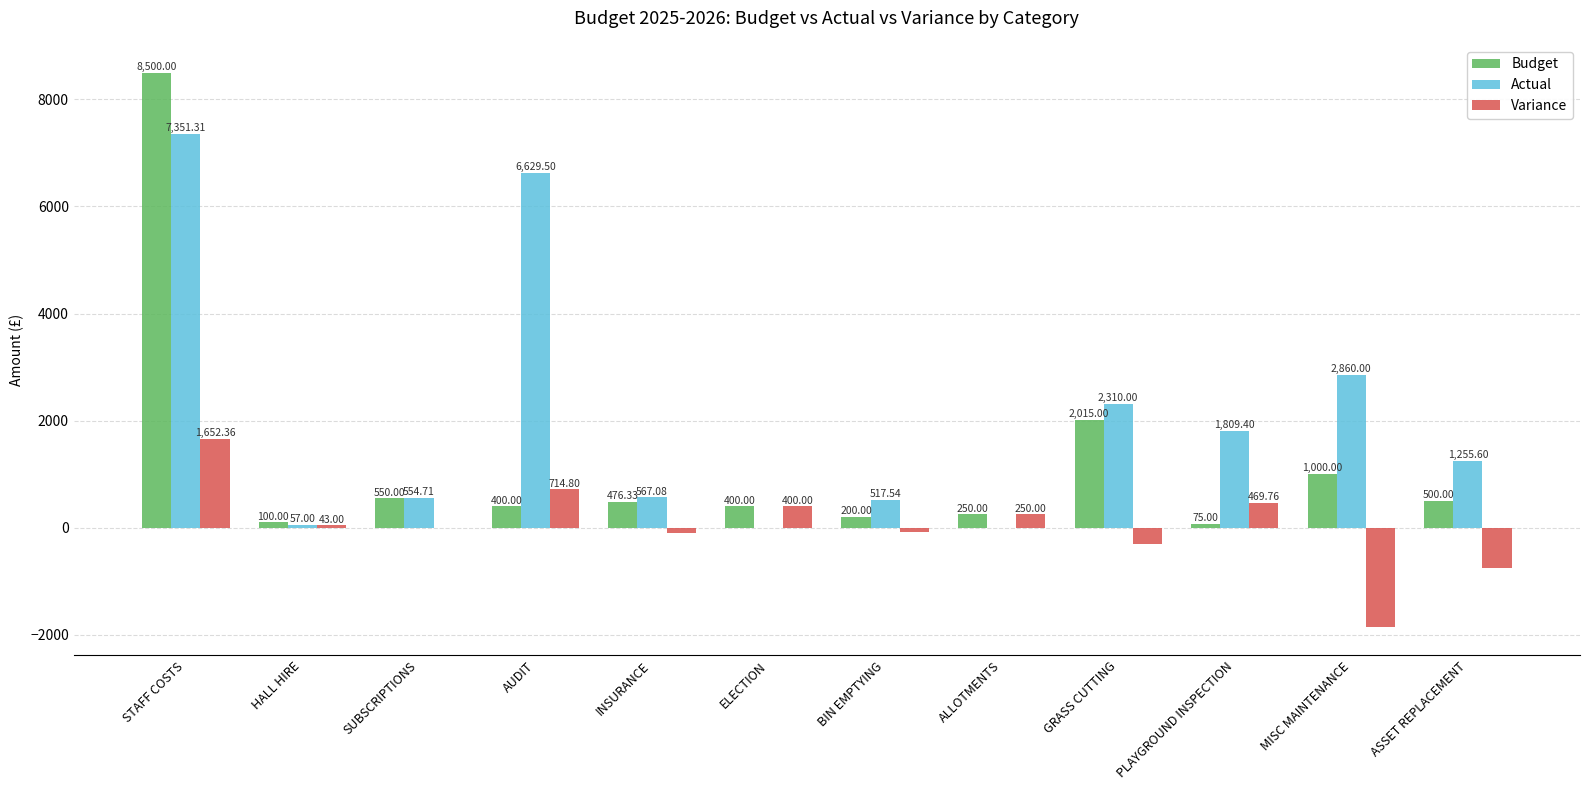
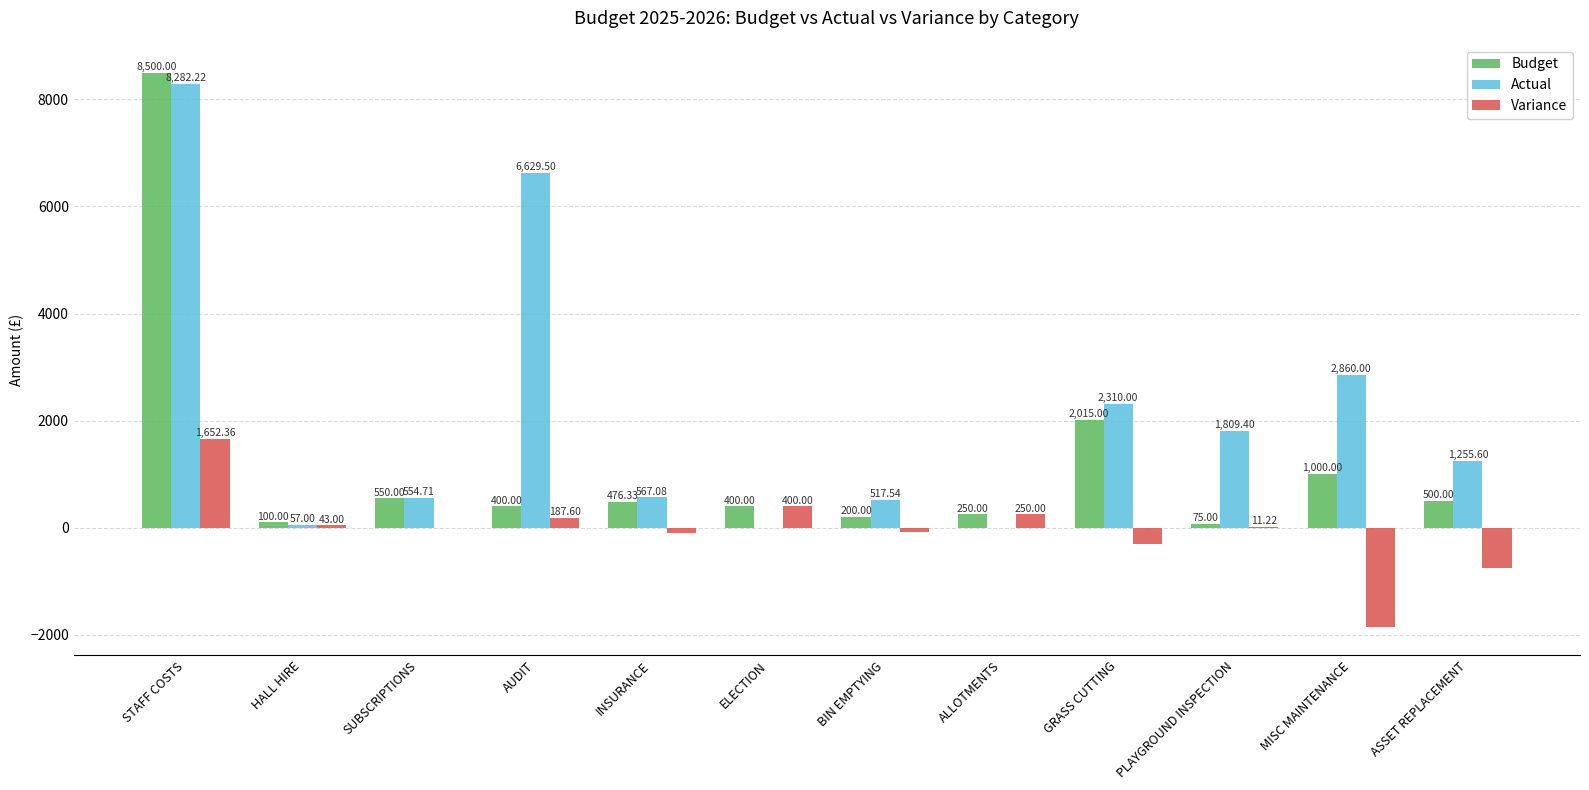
Actual, STAFF COSTS: 7,351.31 -> 8,282.22
Variance, AUDIT: 714.80 -> 187.60
Variance, PLAYGROUND INSPECTION: 469.76 -> 11.22
